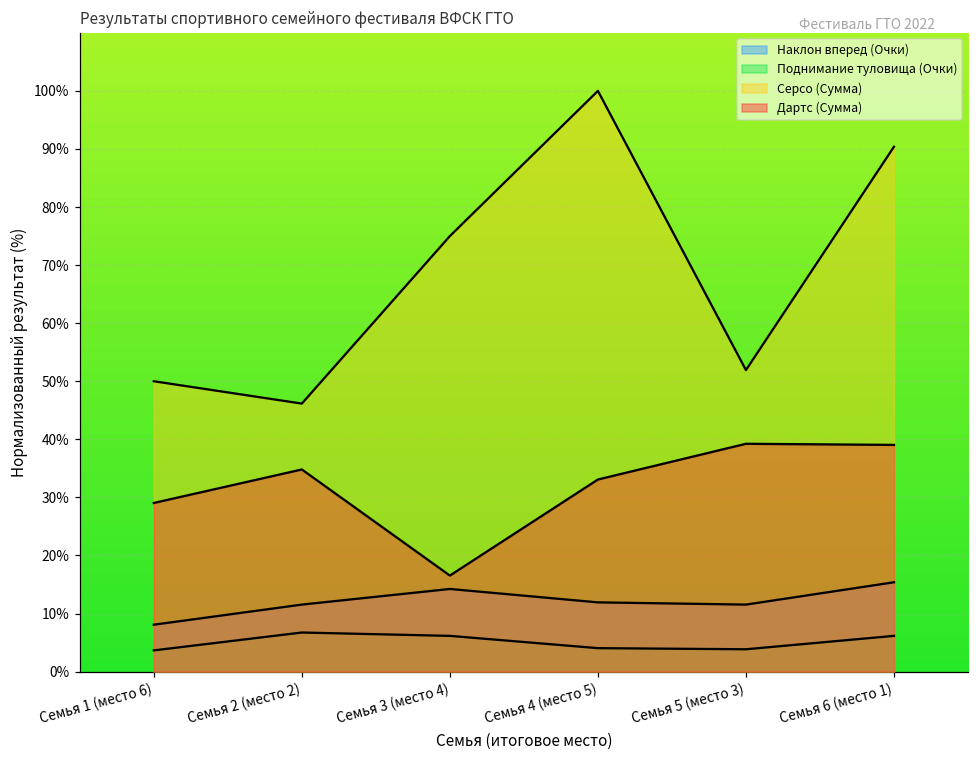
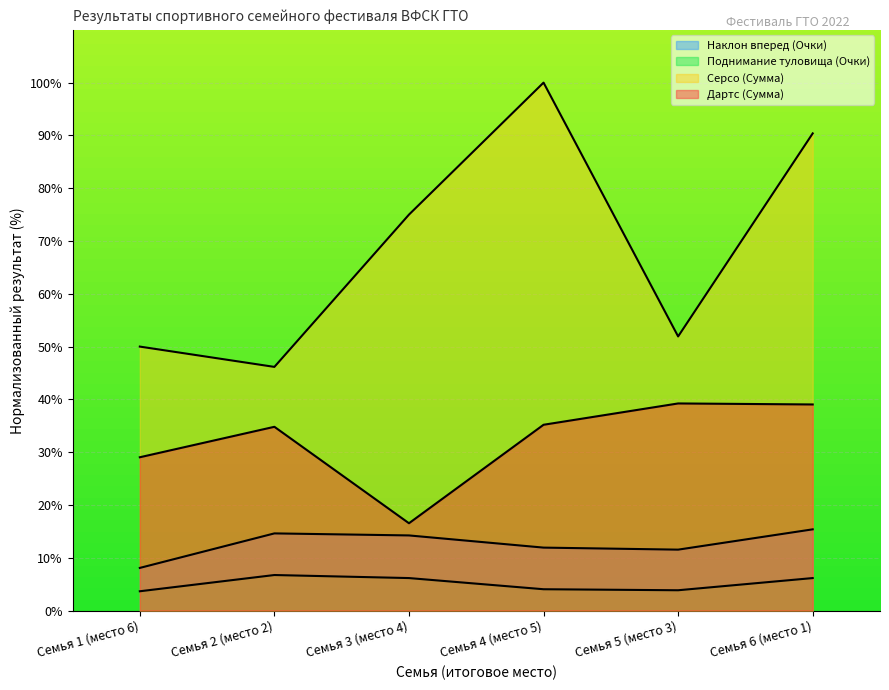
Наклон вперед (Очки), Семья 2 (место 2): 12% -> 15%
Дартс (Сумма), Семья 4 (место 5): 33% -> 35%
